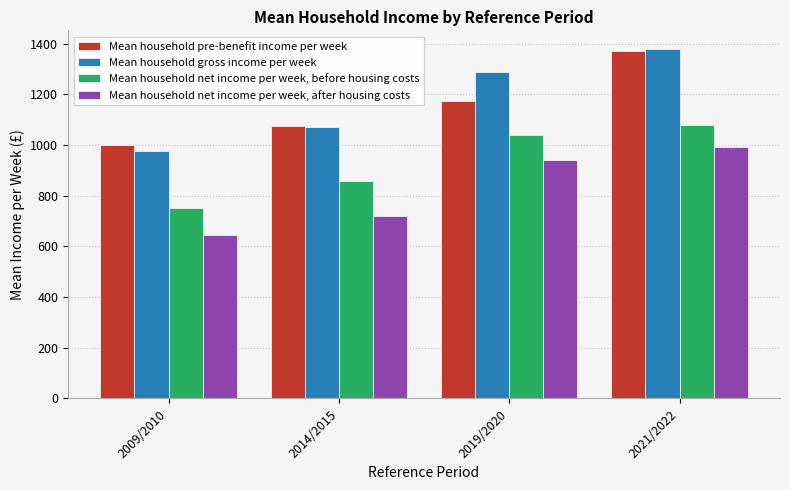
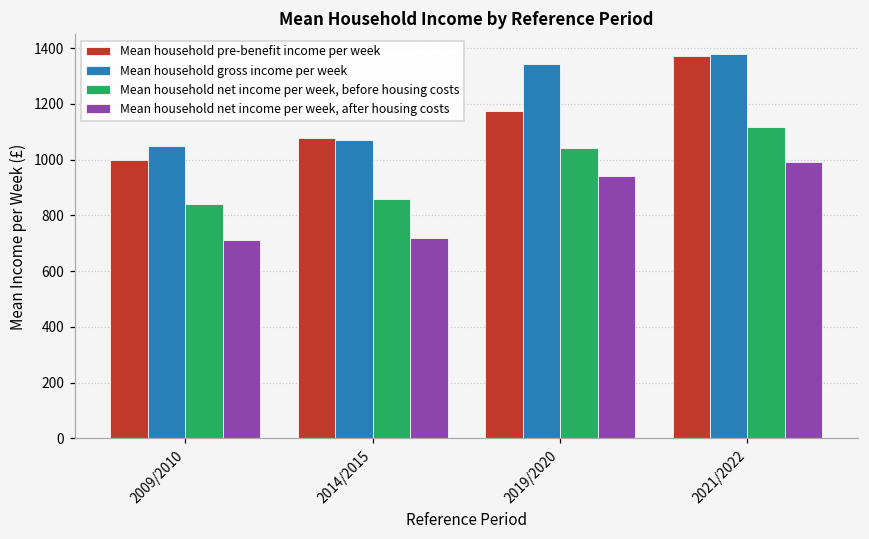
Mean household gross income per week, 2009/2010: 980 -> 1050
Mean household net income per week, before housing costs, 2009/2010: 750 -> 840
Mean household net income per week, after housing costs, 2009/2010: 650 -> 710
Mean household gross income per week, 2019/2020: 1290 -> 1340
Mean household net income per week, before housing costs, 2021/2022: 1080 -> 1120
